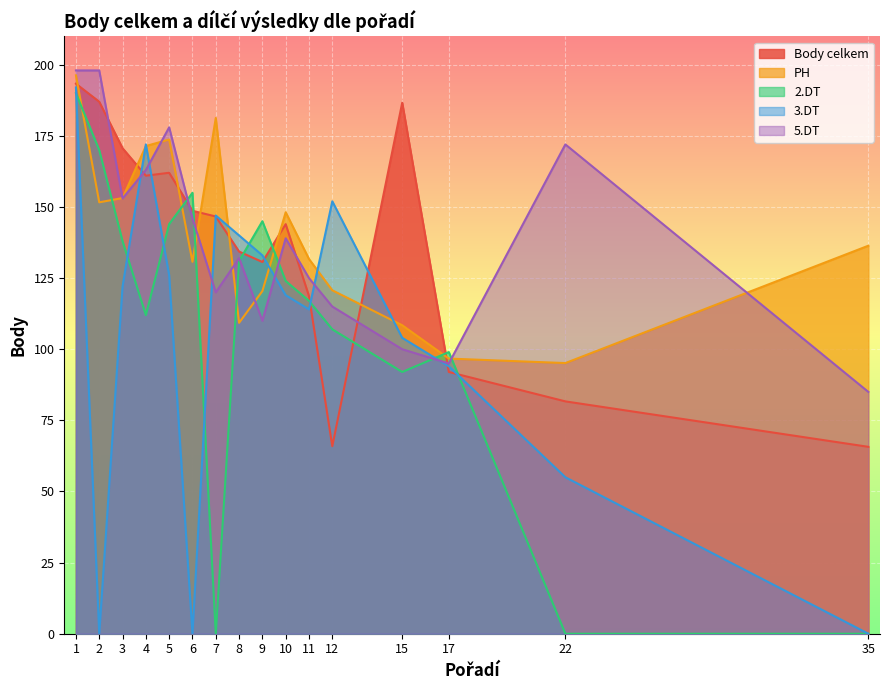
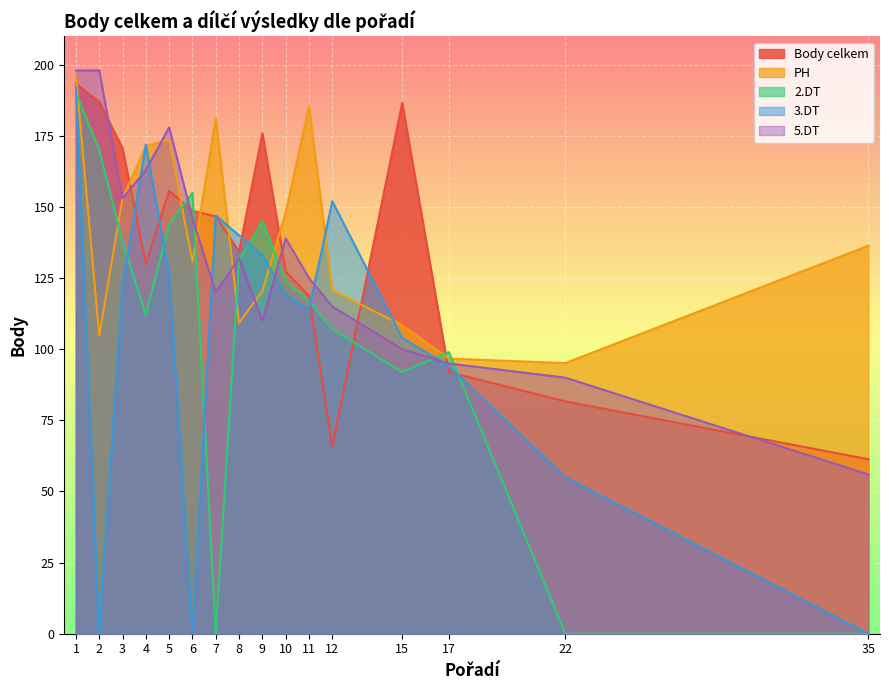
PH, 2: 152 -> 105
Body celkem, 4: 161 -> 130
Body celkem, 5: 162 -> 156
Body celkem, 9: 131 -> 176
Body celkem, 10: 144 -> 127
PH, 11: 132 -> 185
5.DT, 22: 172 -> 90
Body celkem, 35: 66 -> 61
5.DT, 35: 85 -> 56
